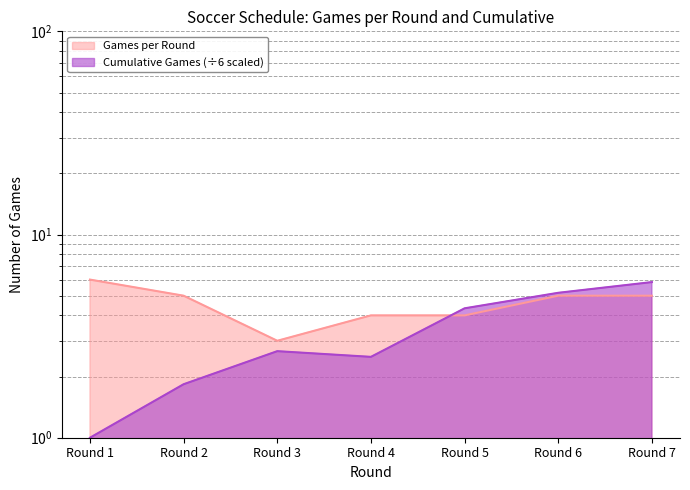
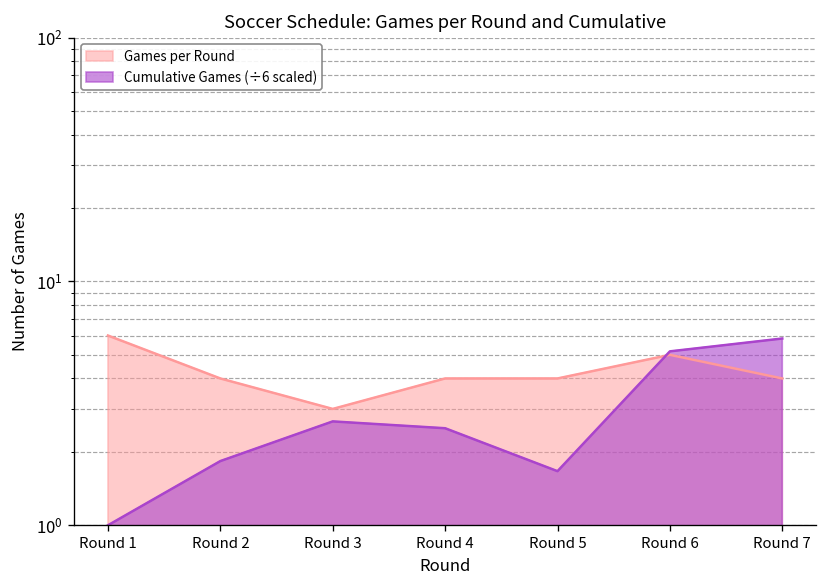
Games per Round, Round 2: 5 -> 4
Cumulative Games (÷6 scaled), Round 5: 4.3 -> 1.7
Games per Round, Round 7: 5 -> 4
